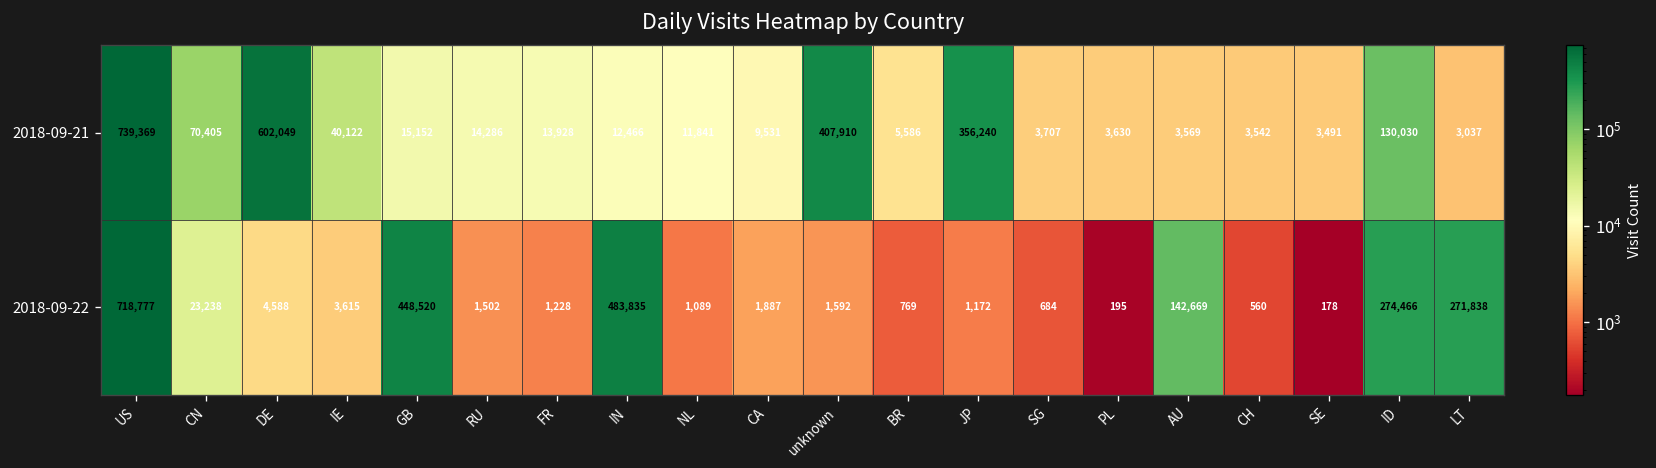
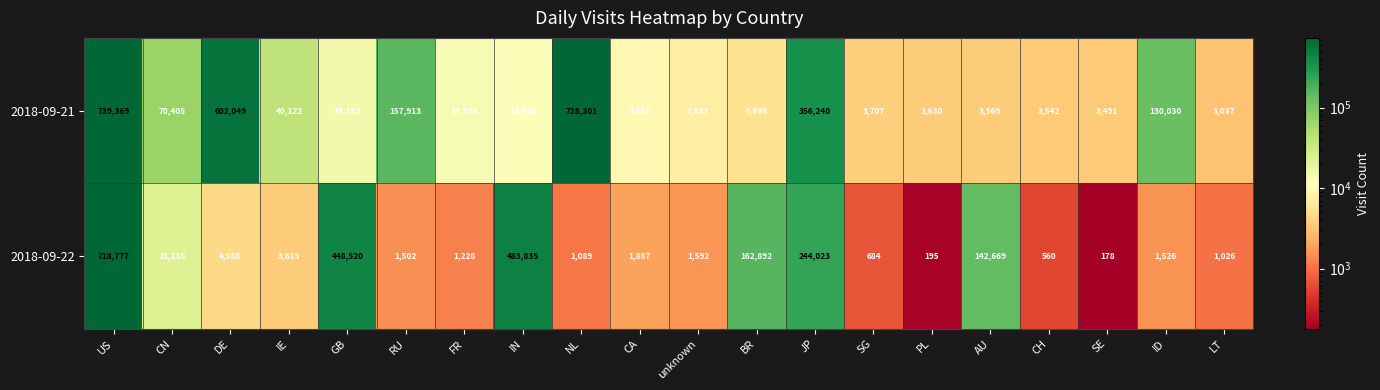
2018-09-21, RU: 14,286 -> 157,913
2018-09-21, NL: 11,841 -> 728,301
2018-09-21, unknown: 407,910 -> 7,362
2018-09-22, BR: 769 -> 162,892
2018-09-22, JP: 1,172 -> 244,023
2018-09-22, ID: 274,466 -> 1,526
2018-09-22, LT: 271,838 -> 1,026
